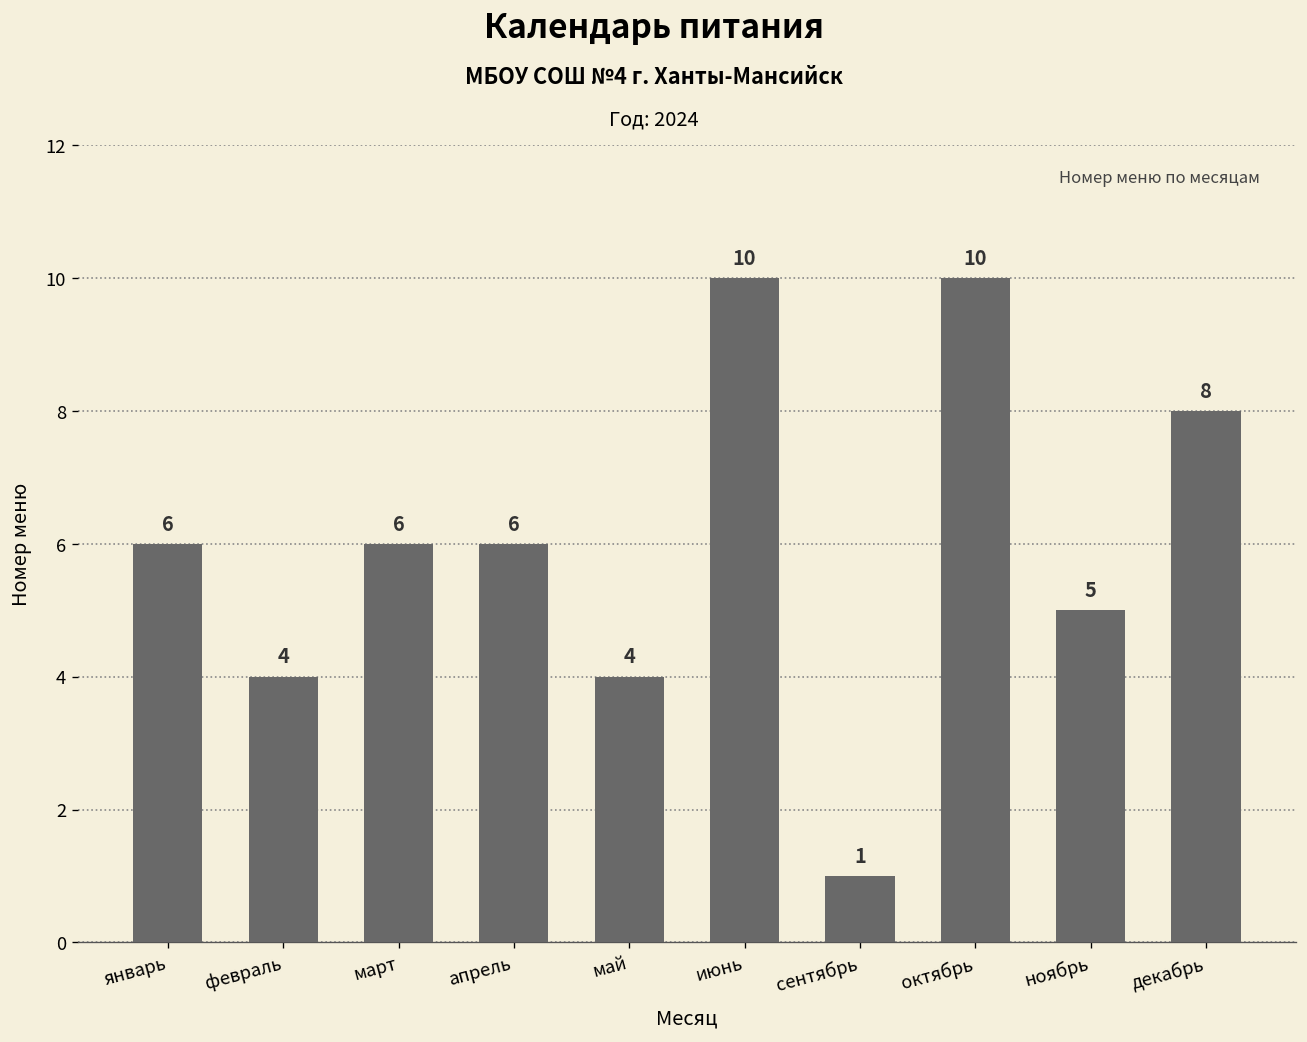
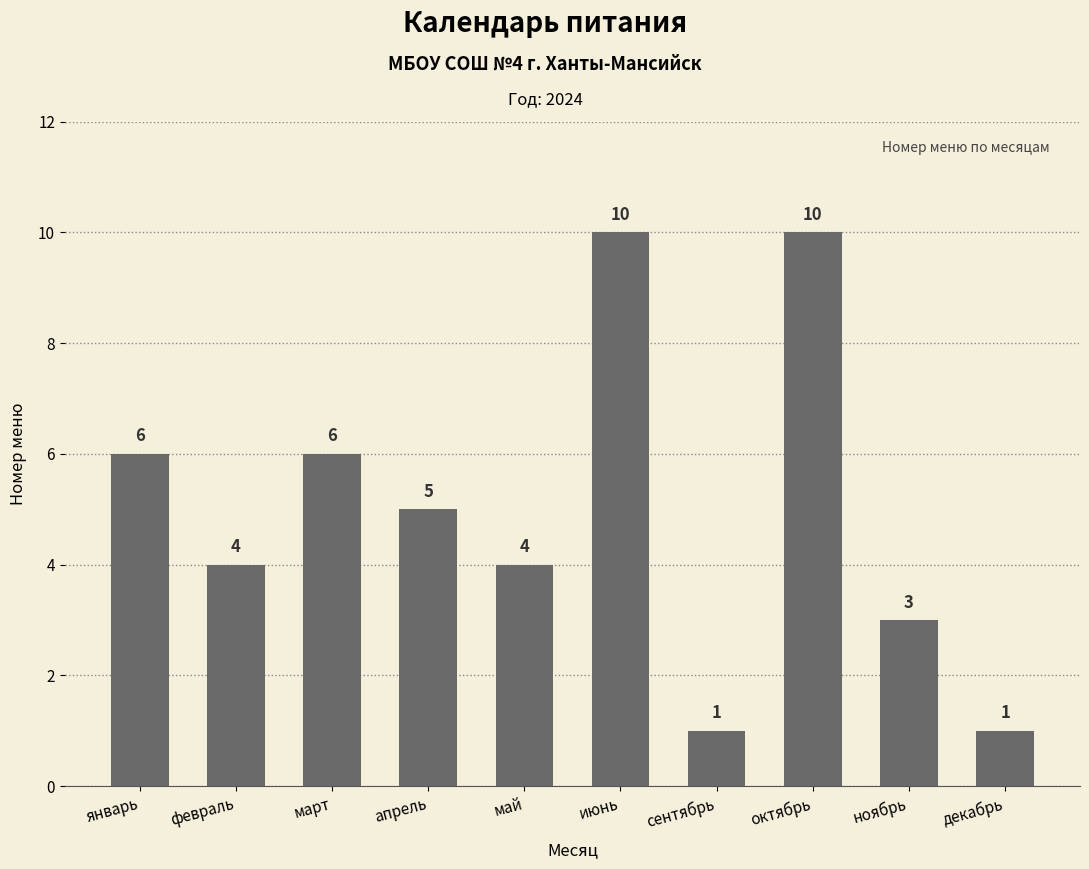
апрель: 6 -> 5
ноябрь: 5 -> 3
декабрь: 8 -> 1
